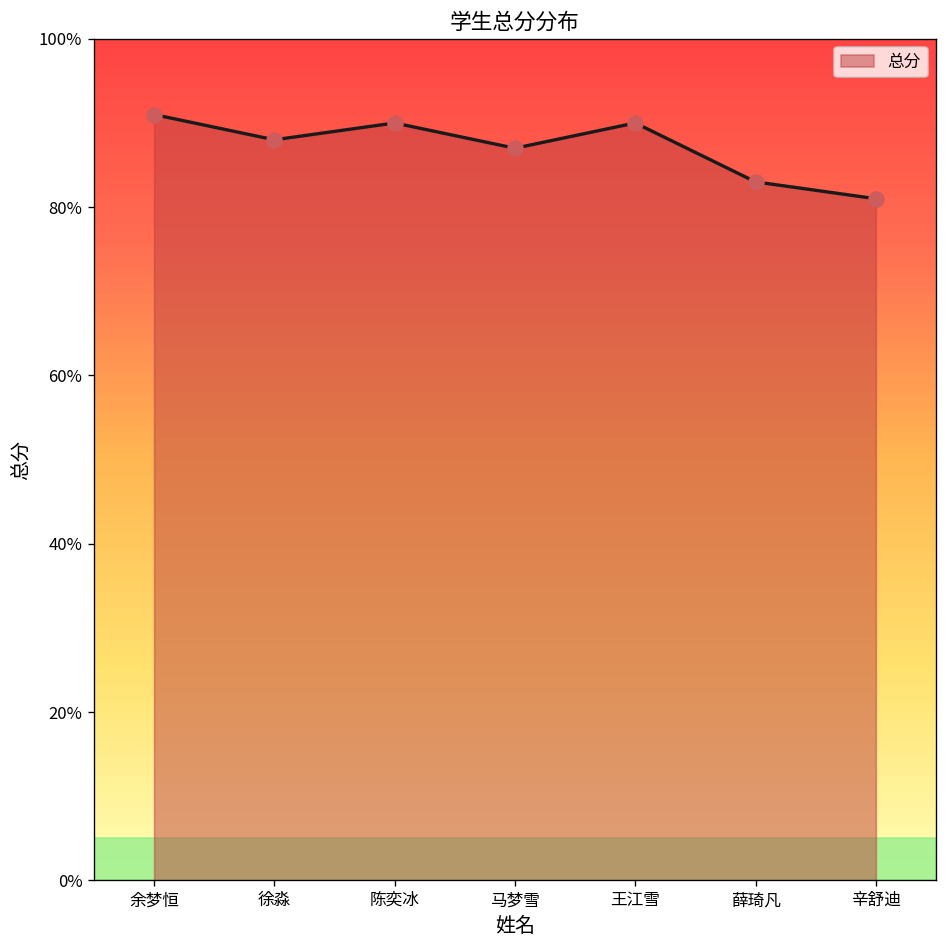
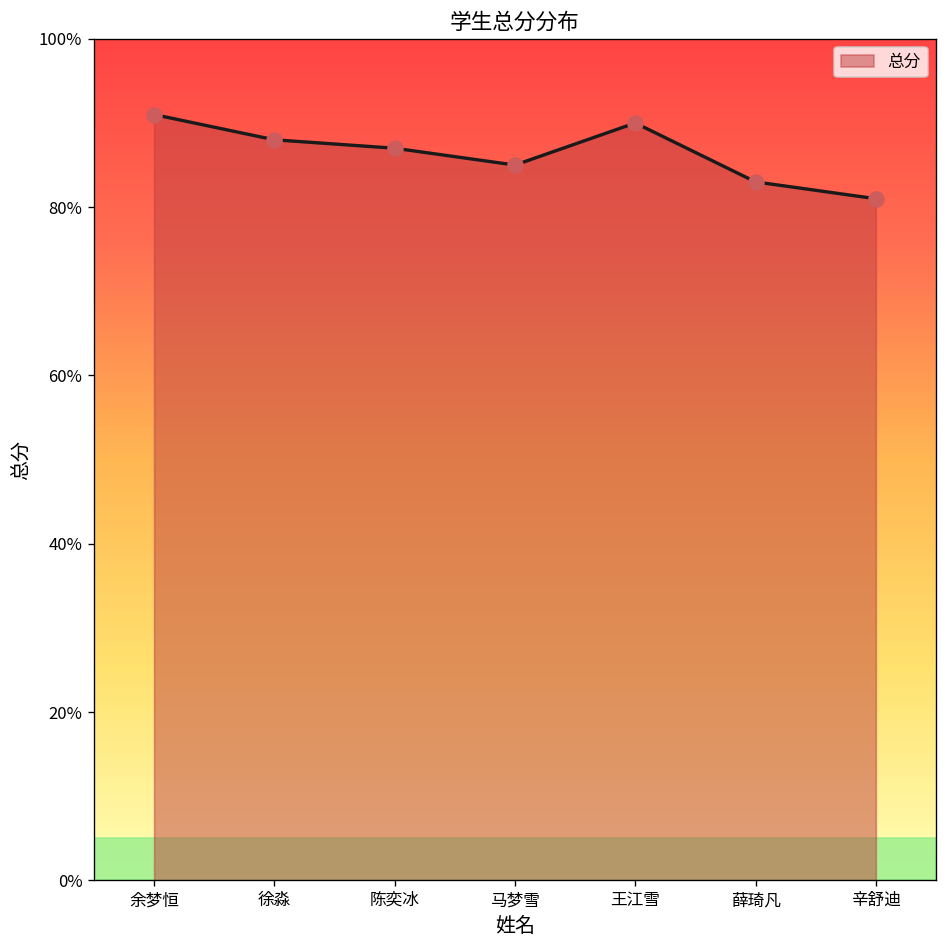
陈奕冰: 90% -> 87%
马梦雪: 87% -> 85%
